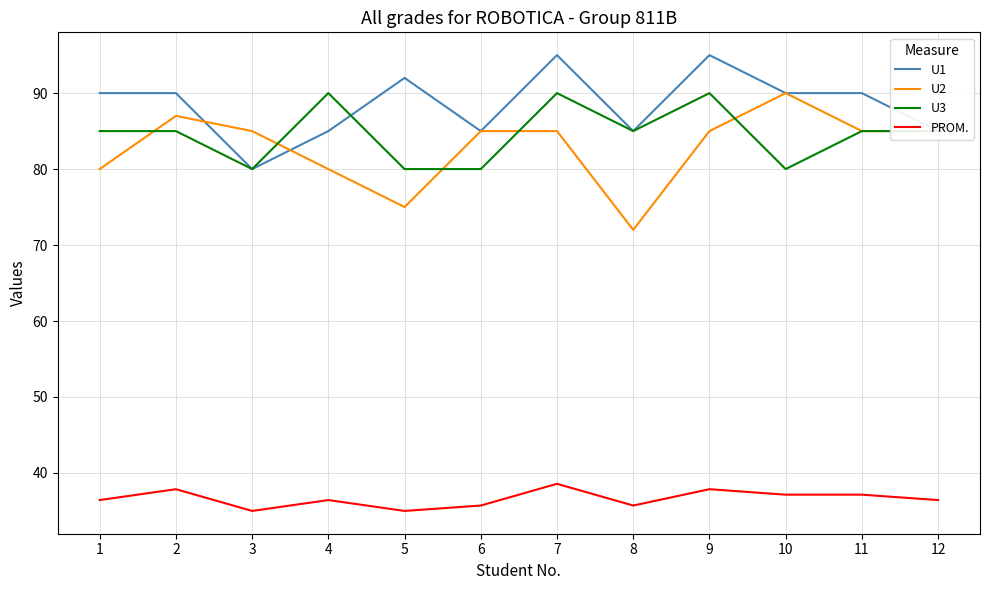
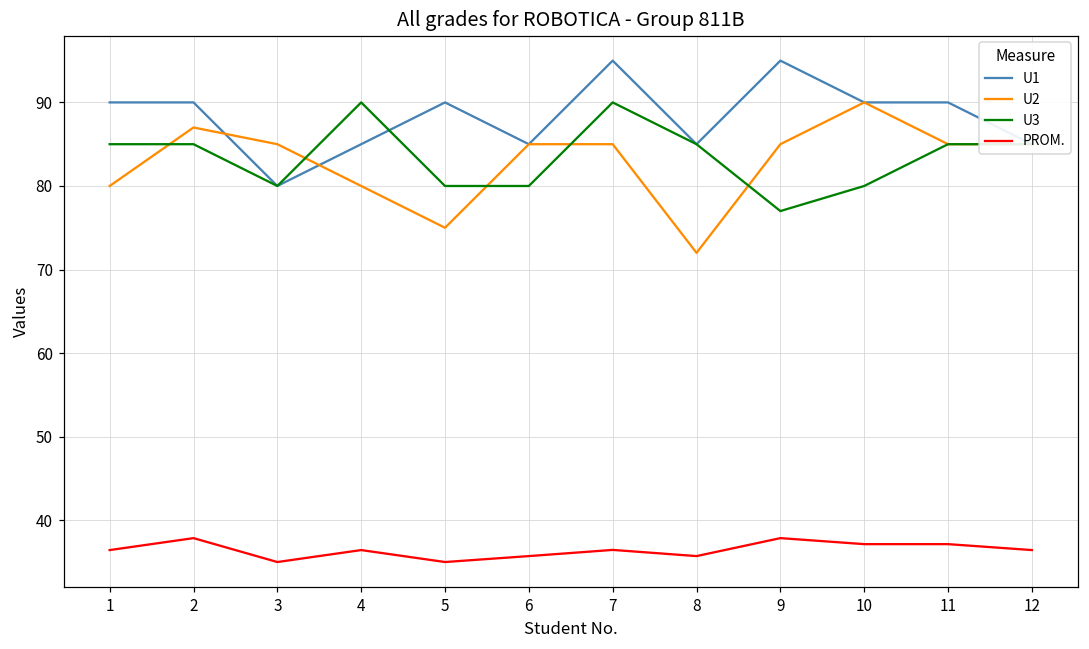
U1, 5: 92 -> 90
PROM., 7: 39 -> 36
U3, 9: 90 -> 77
